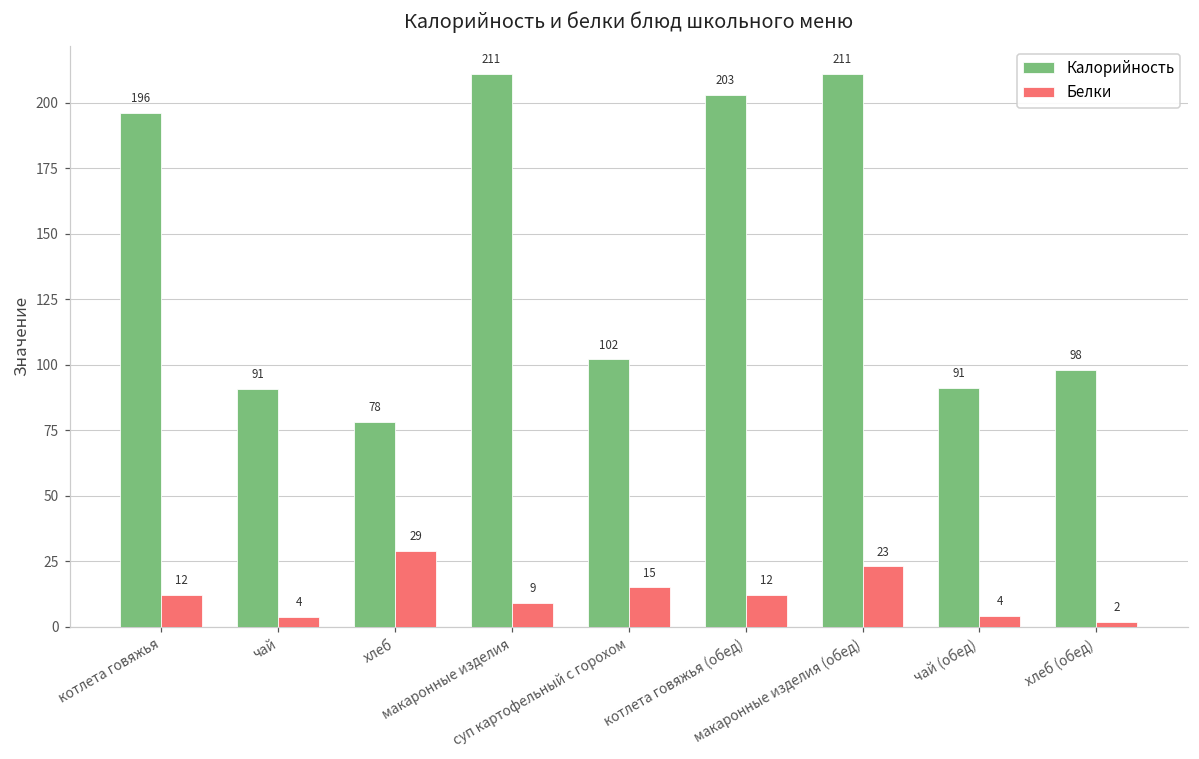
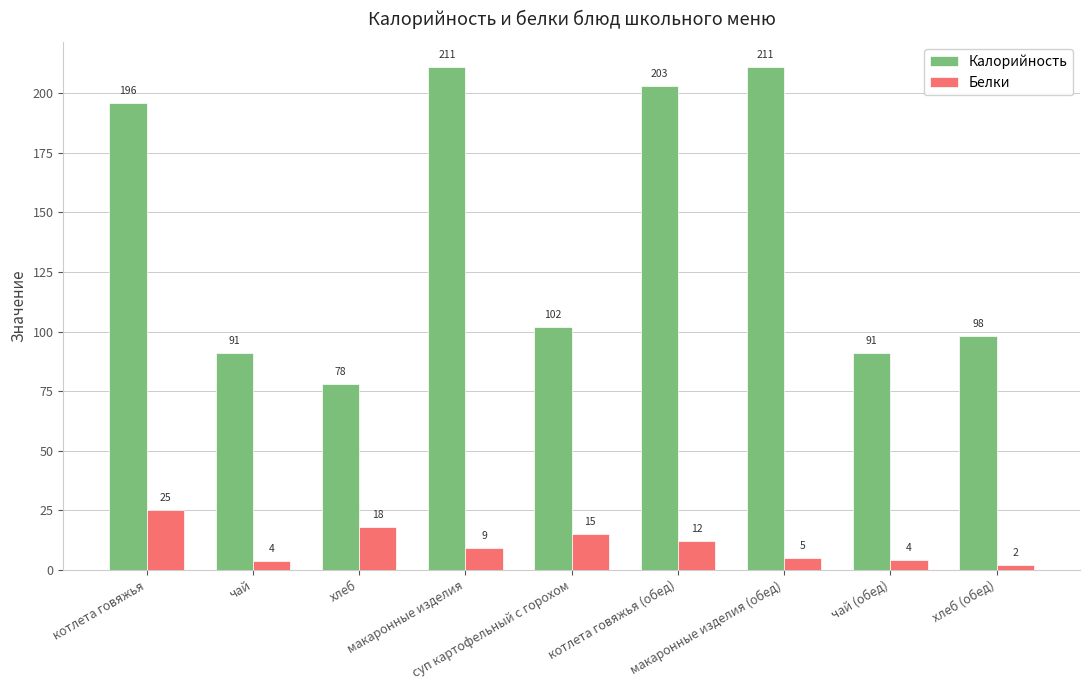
Белки, котлета говяжья: 12 -> 25
Белки, хлеб: 29 -> 18
Белки, макаронные изделия (обед): 23 -> 5
